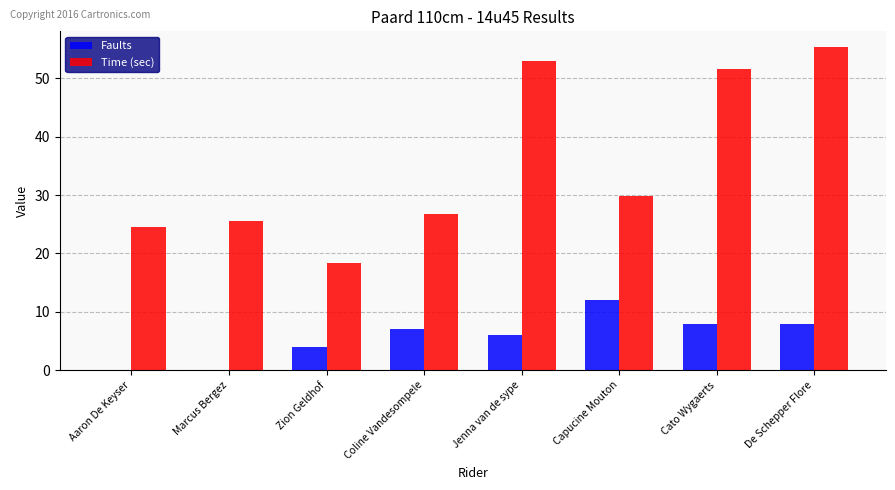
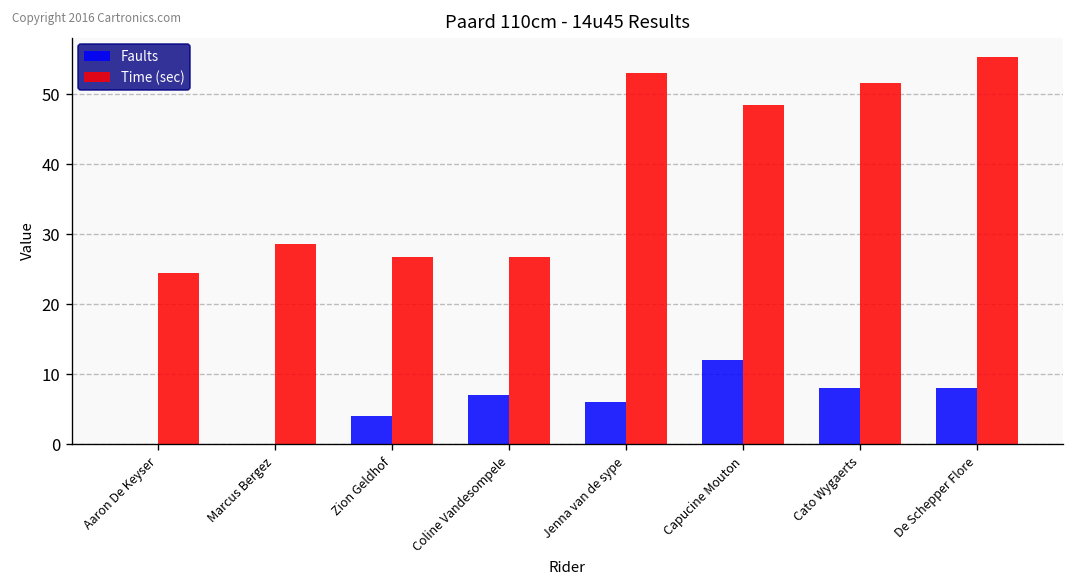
Time (sec), Marcus Bergez: 26 -> 29
Time (sec), Zion Geldhof: 18 -> 27
Time (sec), Capucine Mouton: 30 -> 49
